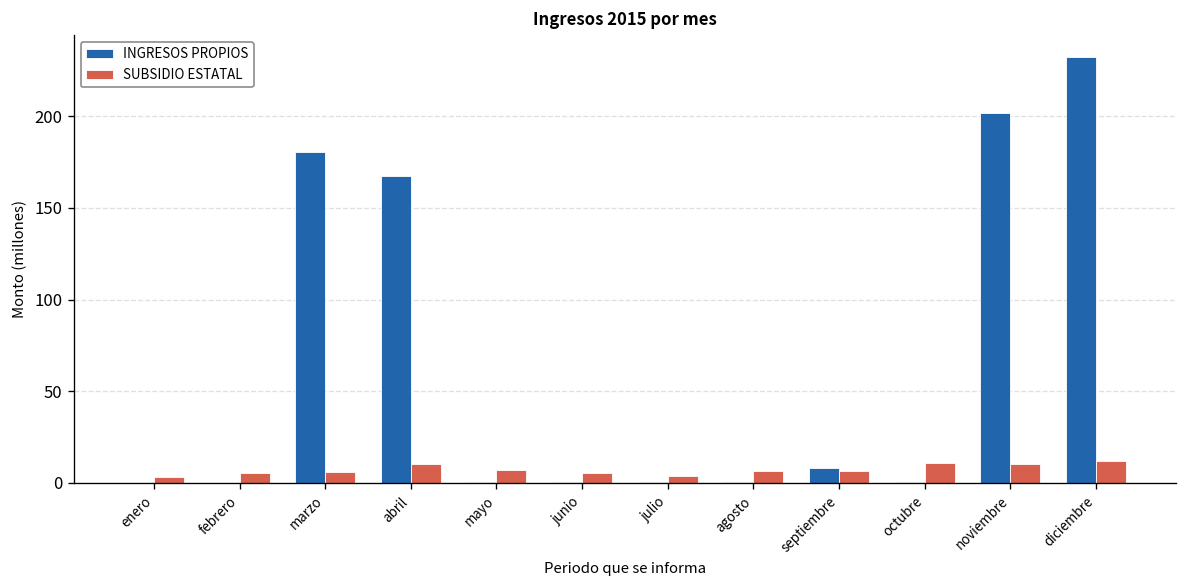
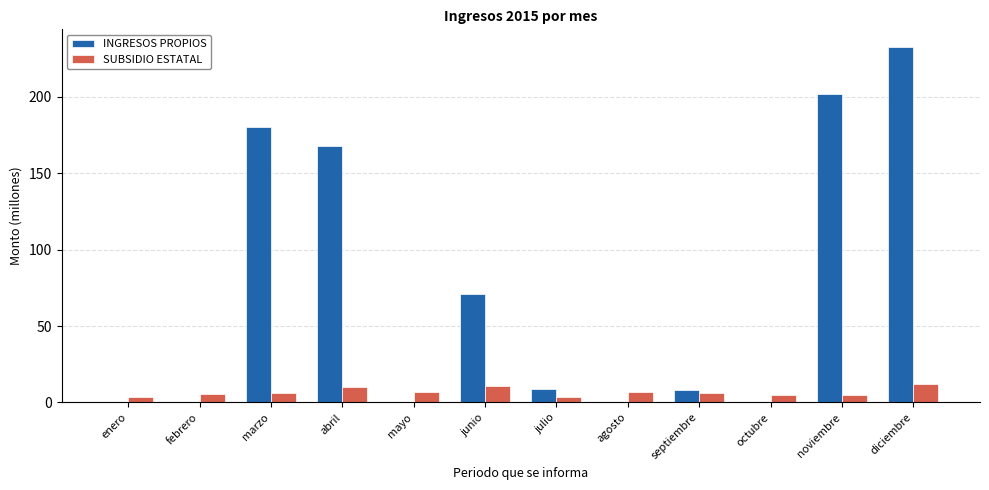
INGRESOS PROPIOS, junio: 1 -> 71
SUBSIDIO ESTATAL, junio: 6 -> 11
INGRESOS PROPIOS, julio: 0 -> 9
SUBSIDIO ESTATAL, octubre: 11 -> 5
SUBSIDIO ESTATAL, noviembre: 10 -> 5
